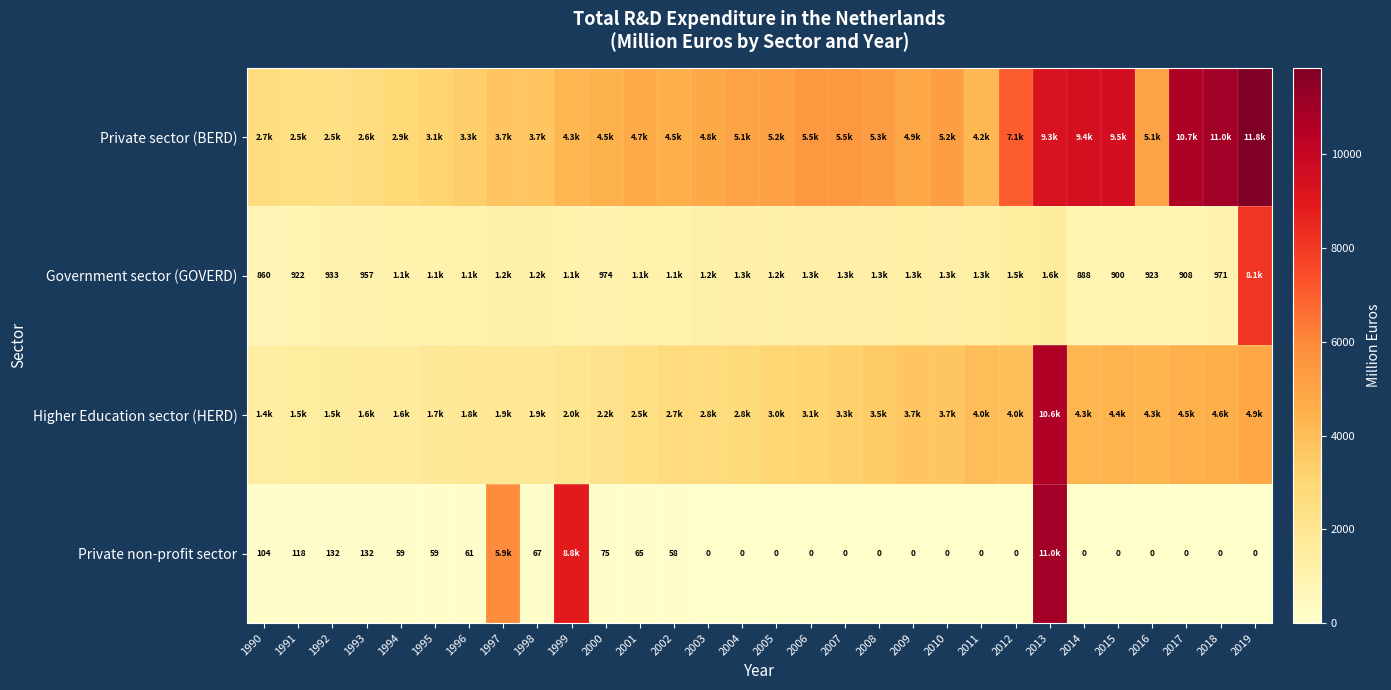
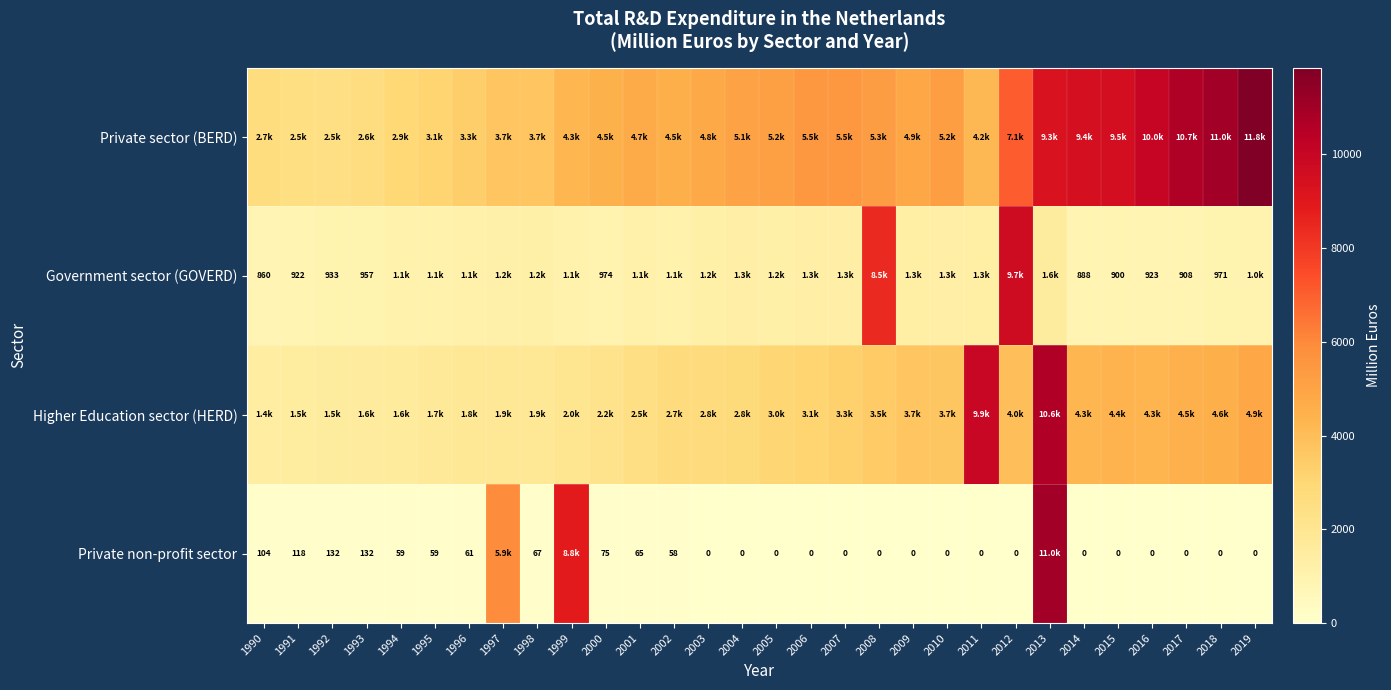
Private sector (BERD), 2016: 5.1k -> 10.0k
Government sector (GOVERD), 2008: 1.3k -> 8.5k
Government sector (GOVERD), 2012: 1.5k -> 9.7k
Government sector (GOVERD), 2019: 8.1k -> 1.0k
Higher Education sector (HERD), 2011: 4.0k -> 9.9k
